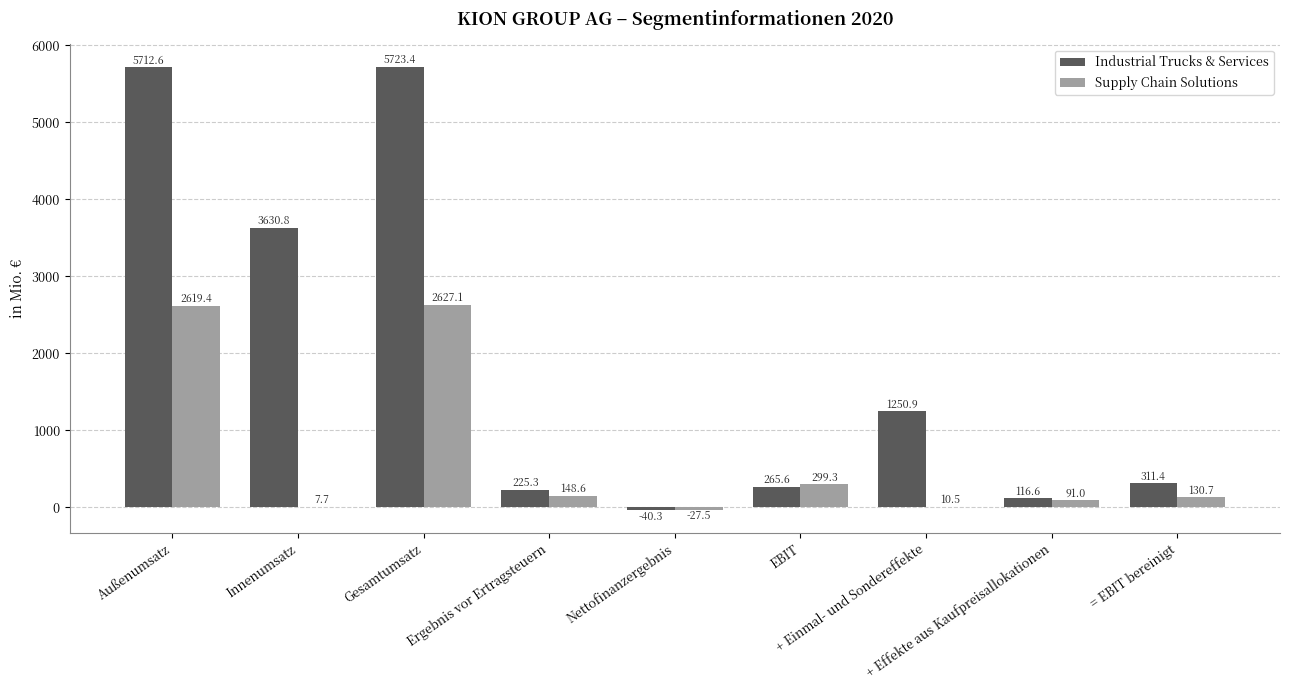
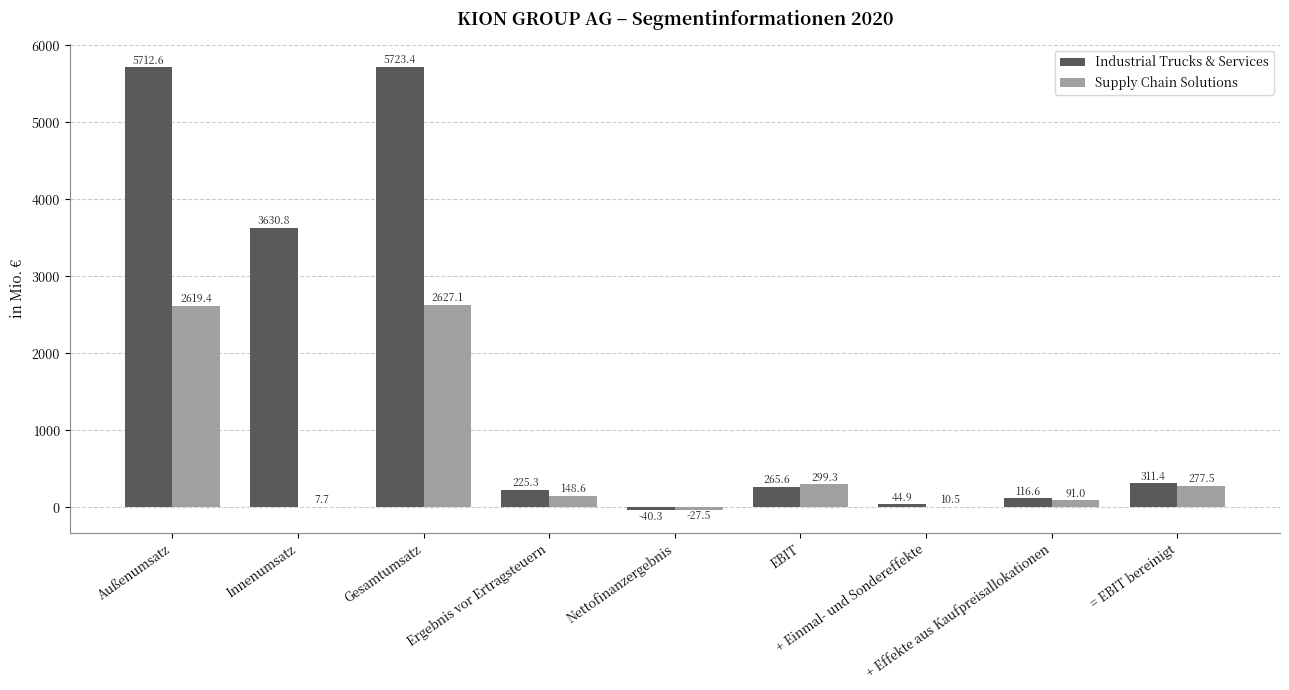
Industrial Trucks & Services, + Einmal- und Sondereffekte: 1250.9 -> 44.9
Supply Chain Solutions, = EBIT bereinigt: 130.7 -> 277.5
